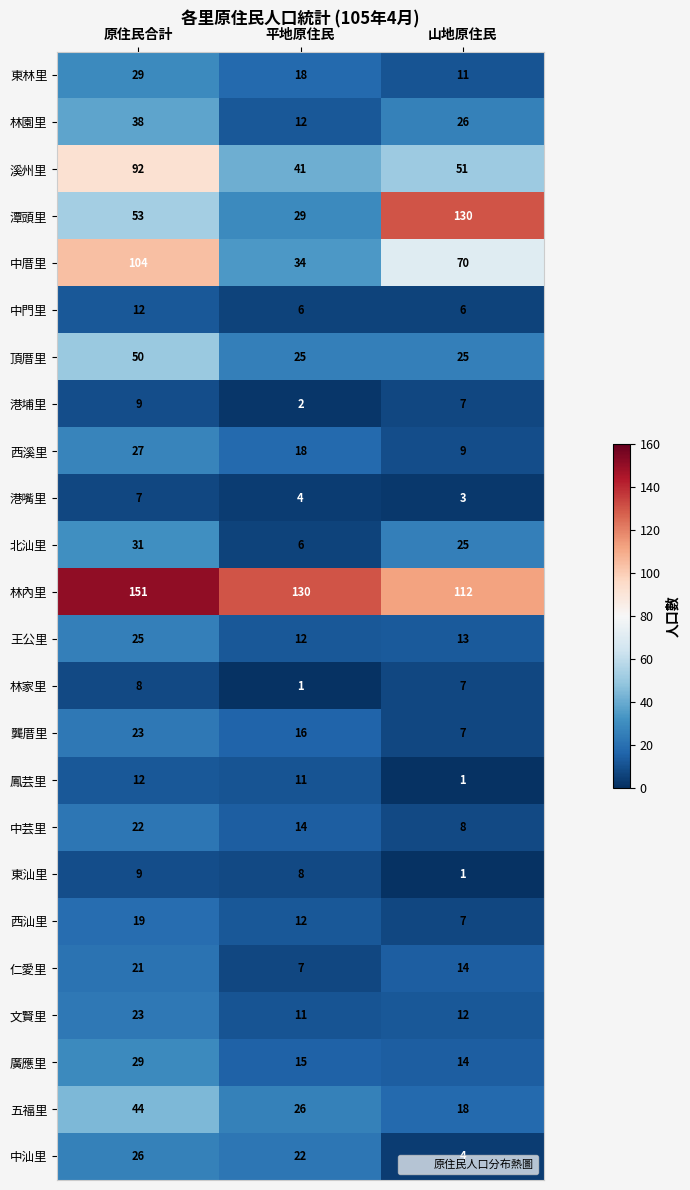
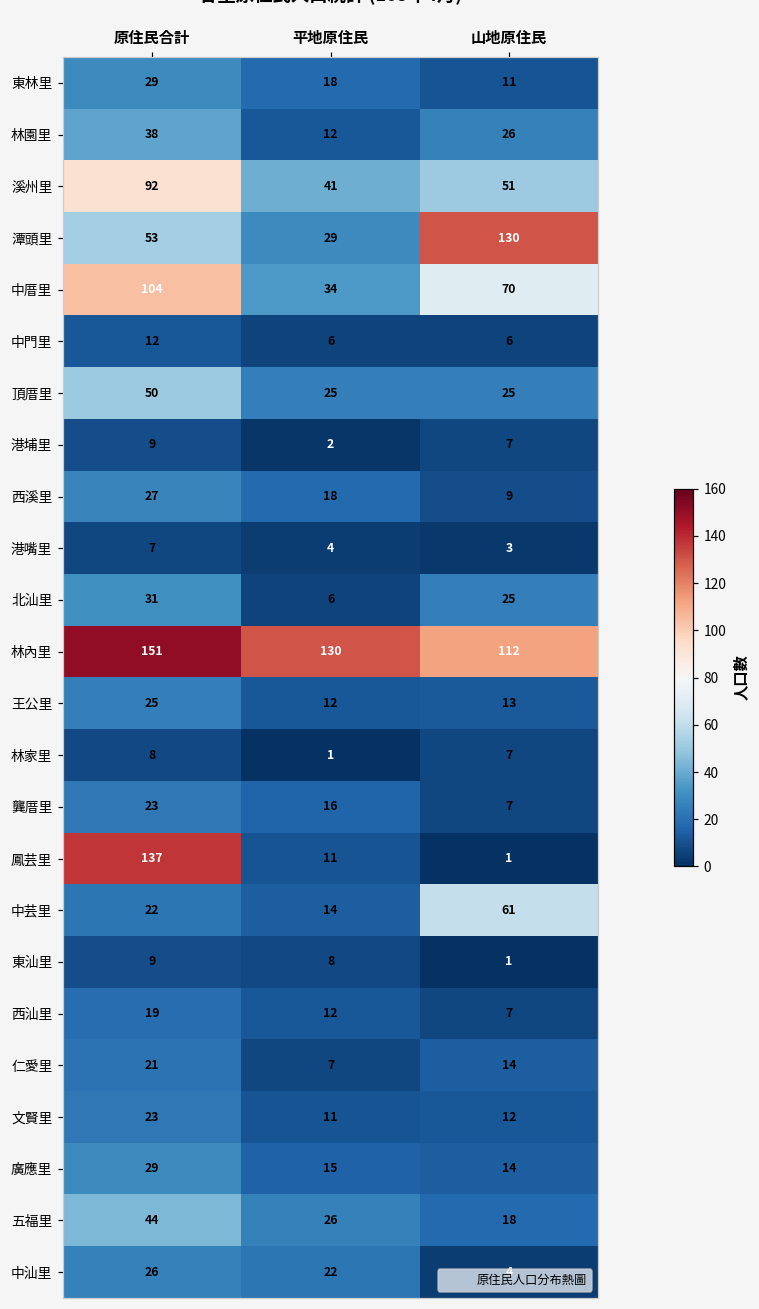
鳳芸里, 原住民合計: 12 -> 137
中芸里, 山地原住民: 8 -> 61
